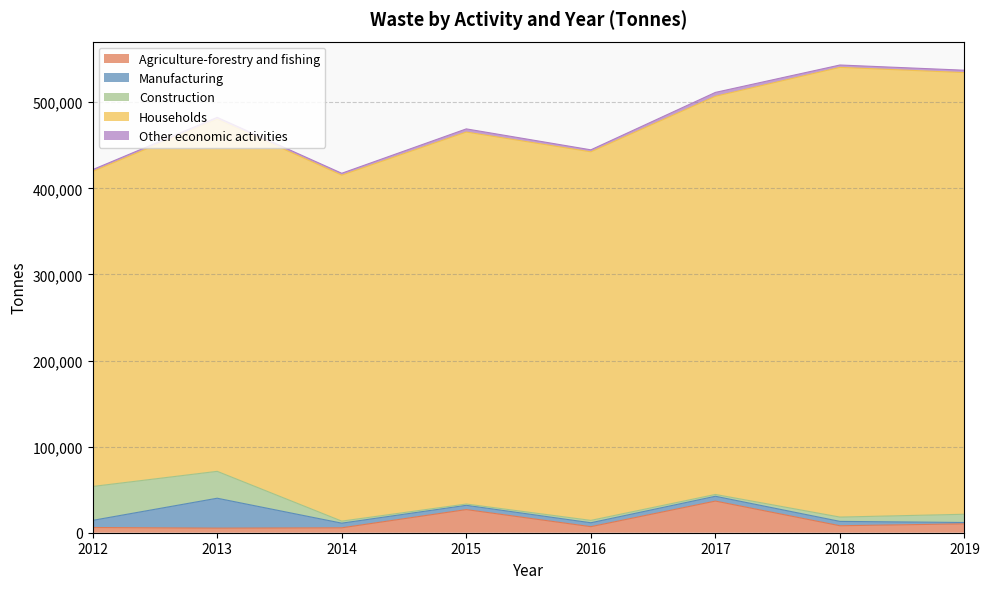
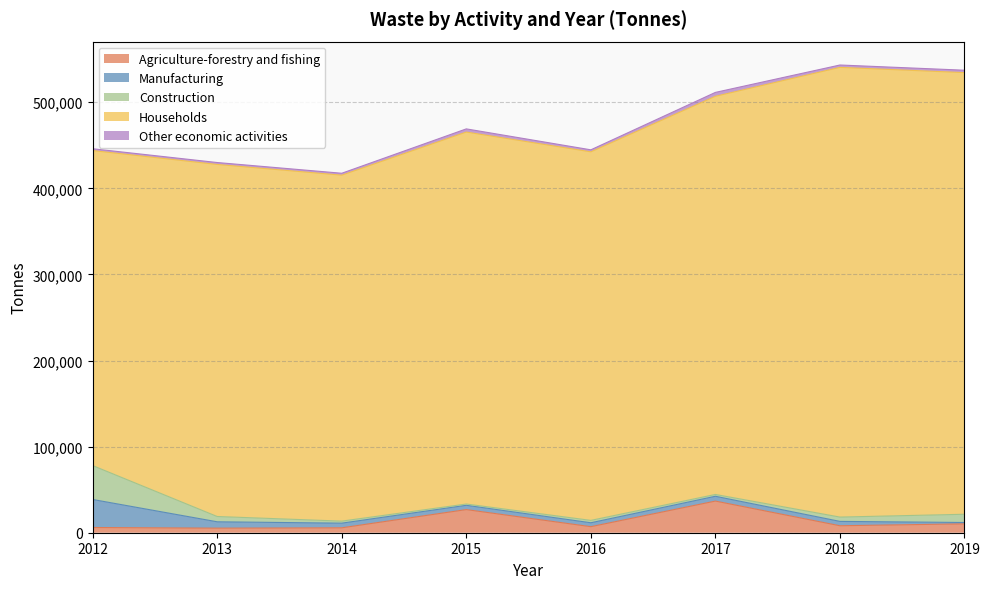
Manufacturing, 2012: 10,000 -> 30,000
Manufacturing, 2013: 30,000 -> 10,000
Construction, 2013: 30,000 -> 10,000
